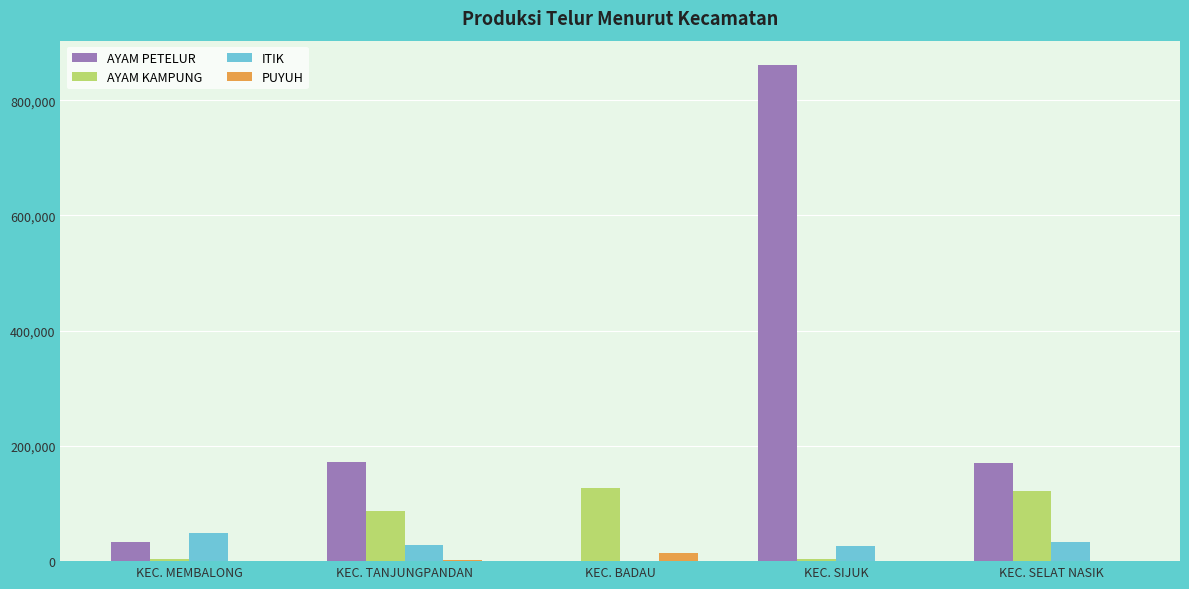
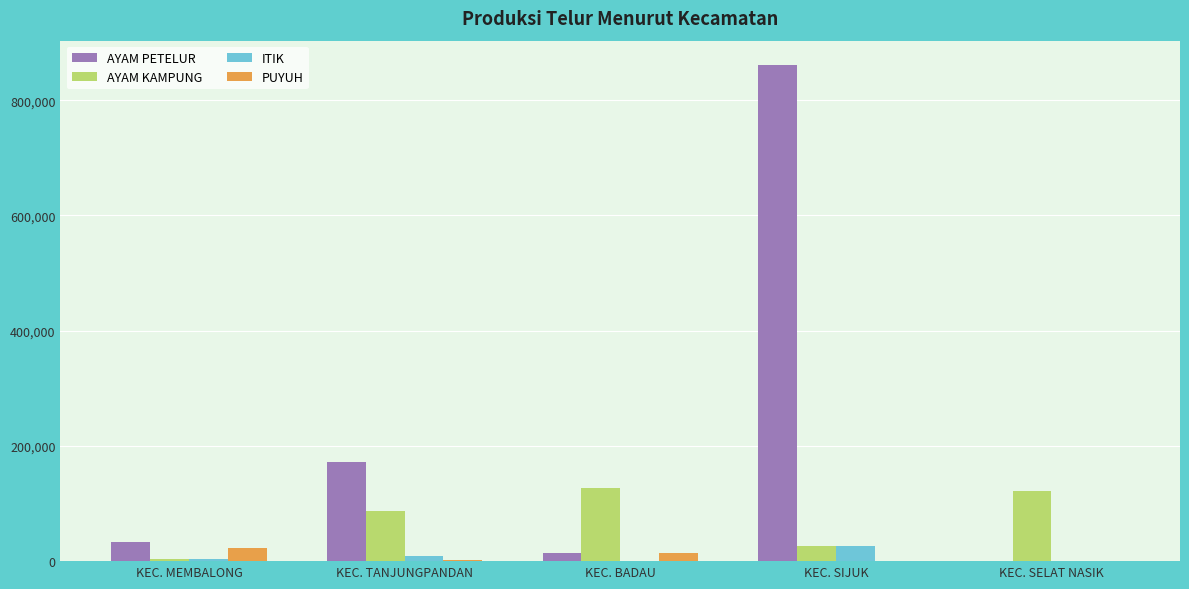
ITIK, KEC. MEMBALONG: 50,000 -> 0
PUYUH, KEC. MEMBALONG: 0 -> 20,000
ITIK, KEC. TANJUNGPANDAN: 30,000 -> 10,000
AYAM PETELUR, KEC. BADAU: 0 -> 10,000
AYAM KAMPUNG, KEC. SIJUK: 0 -> 30,000
AYAM PETELUR, KEC. SELAT NASIK: 170,000 -> 0
ITIK, KEC. SELAT NASIK: 30,000 -> 0
